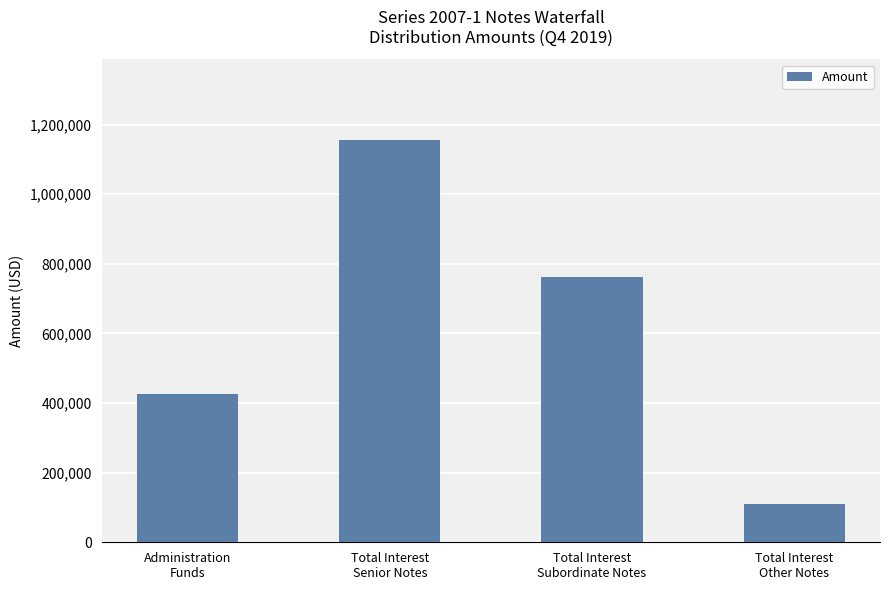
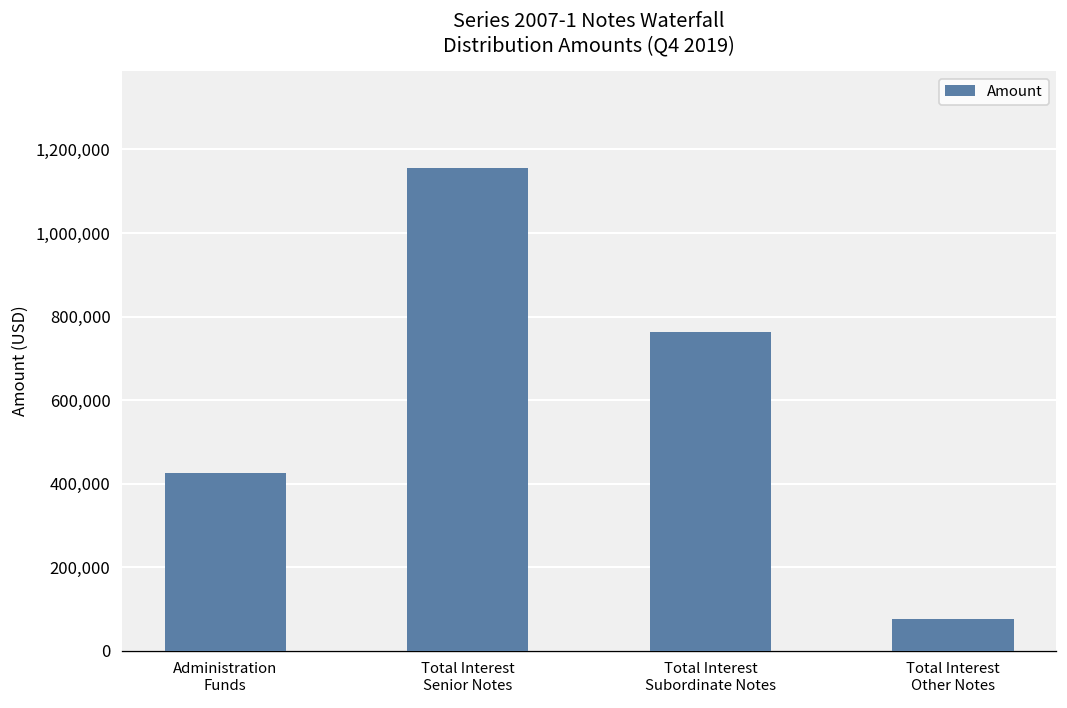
Total Interest Other Notes: 110,000 -> 80,000
